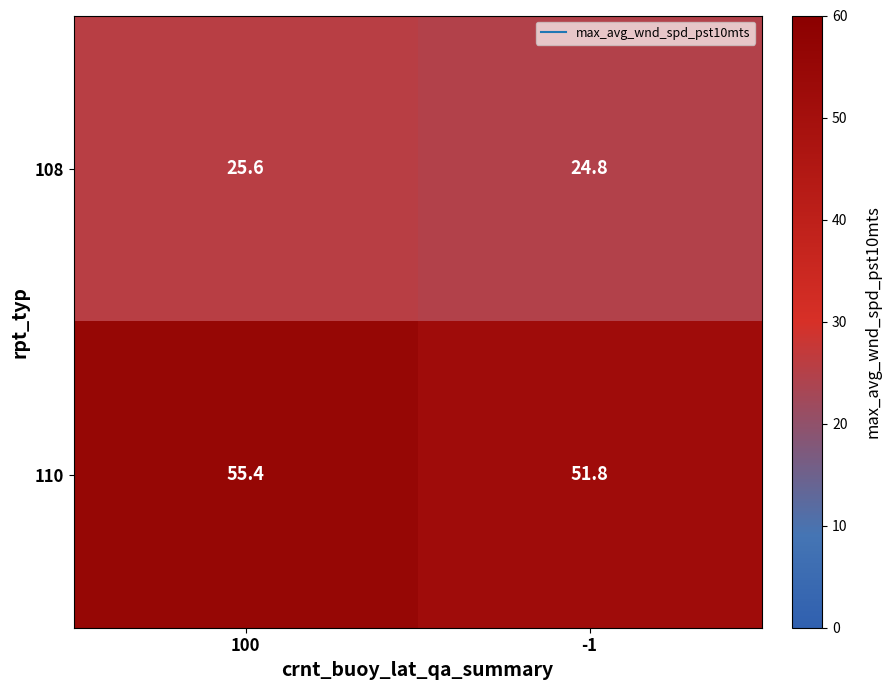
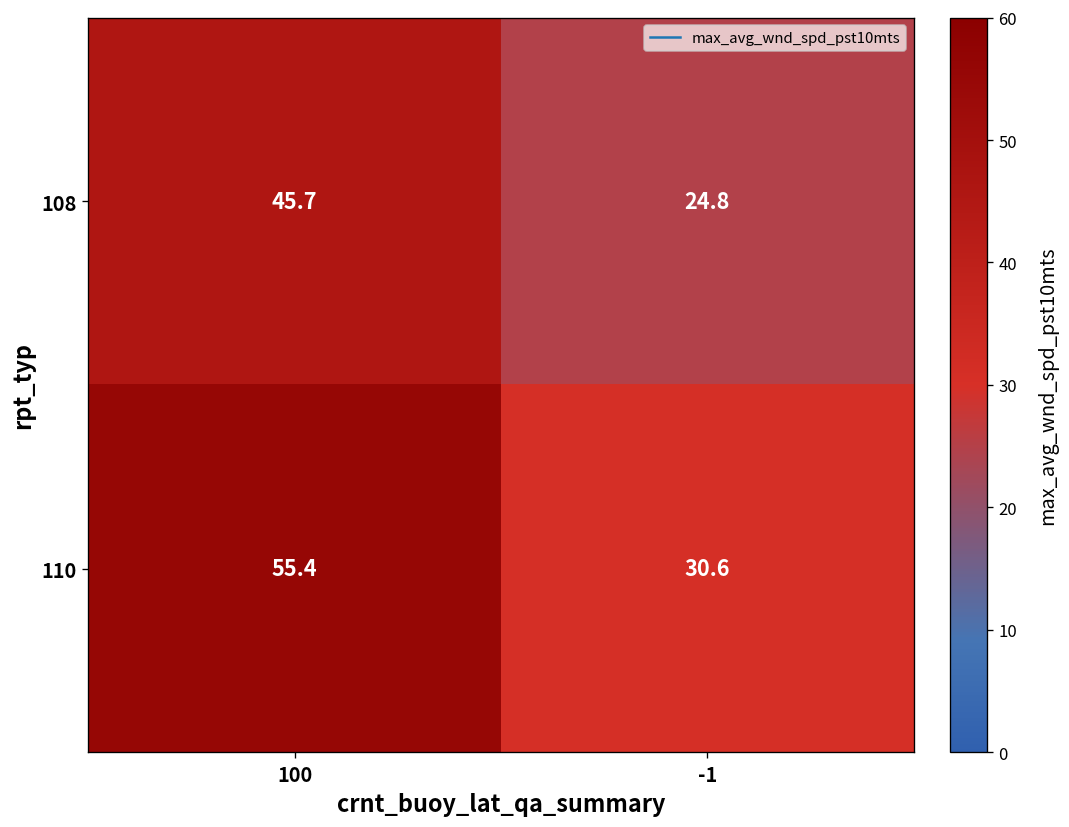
108, 100: 25.6 -> 45.7
110, -1: 51.8 -> 30.6
